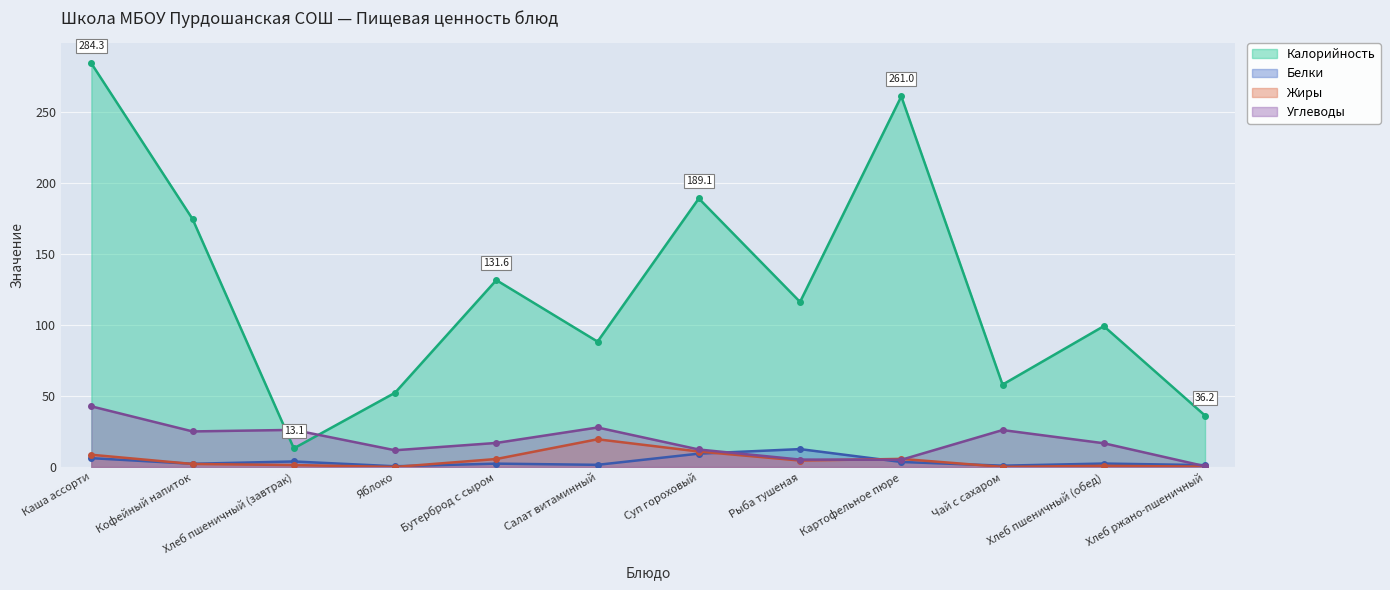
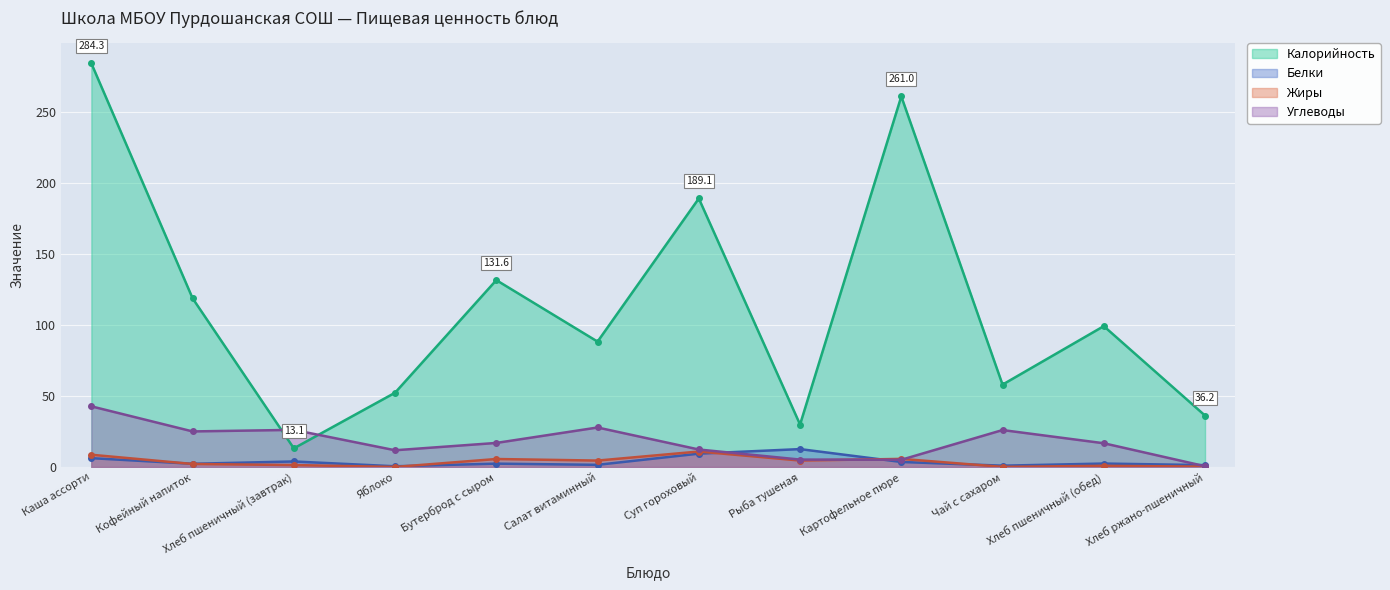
Калорийность, Кофейный напиток: 175 -> 119
Жиры, Салат витаминный: 20 -> 5
Калорийность, Рыба тушеная: 116 -> 30
